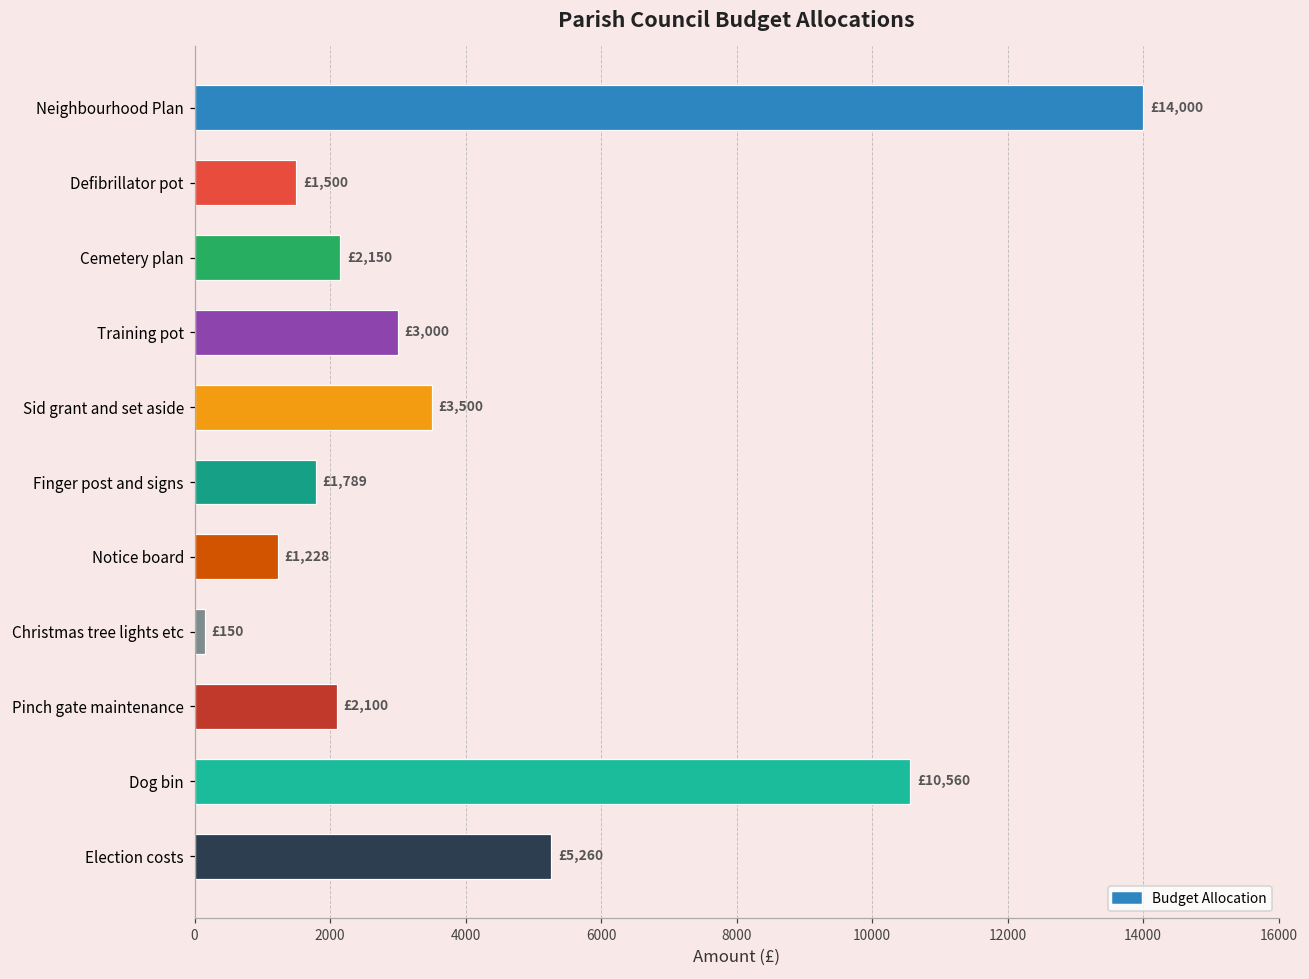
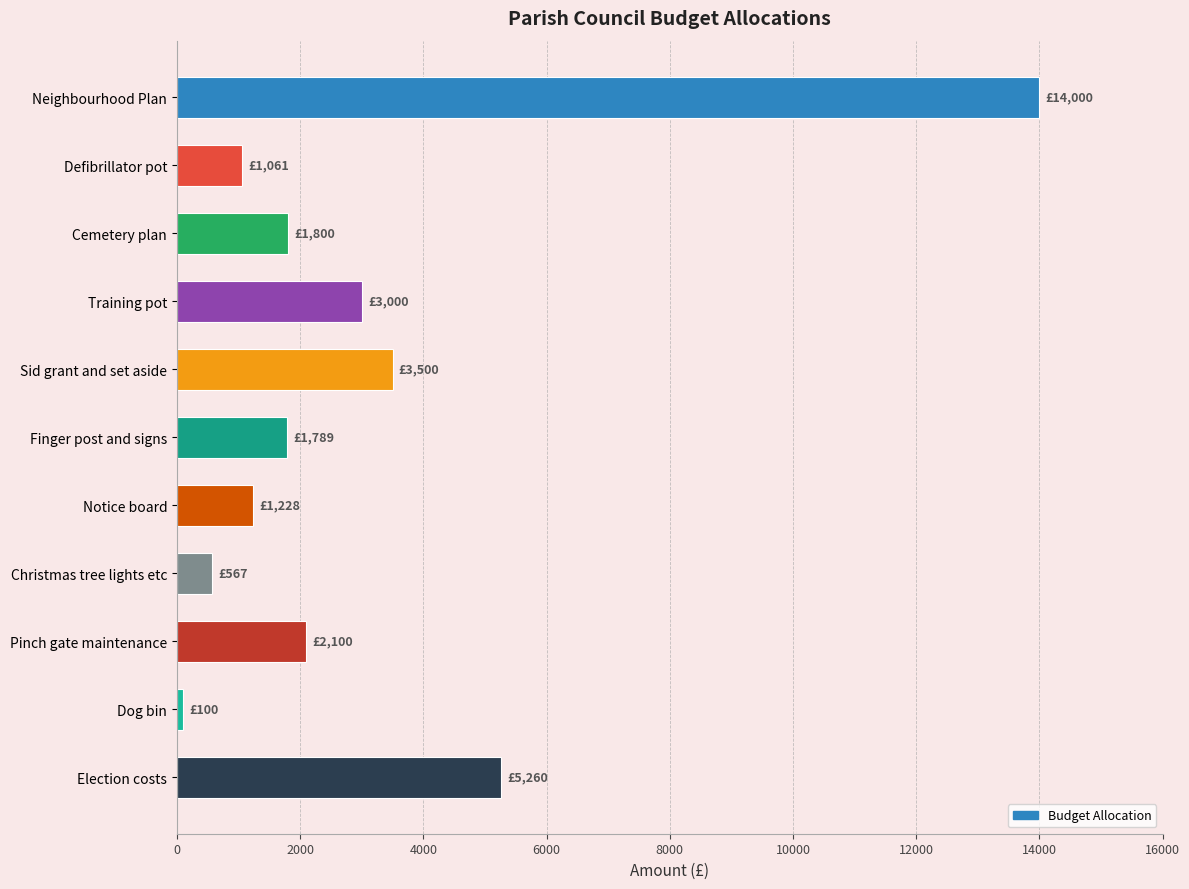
Defibrillator pot: £1,500 -> £1,061
Cemetery plan: £2,150 -> £1,800
Christmas tree lights etc: £150 -> £567
Dog bin: £10,560 -> £100
